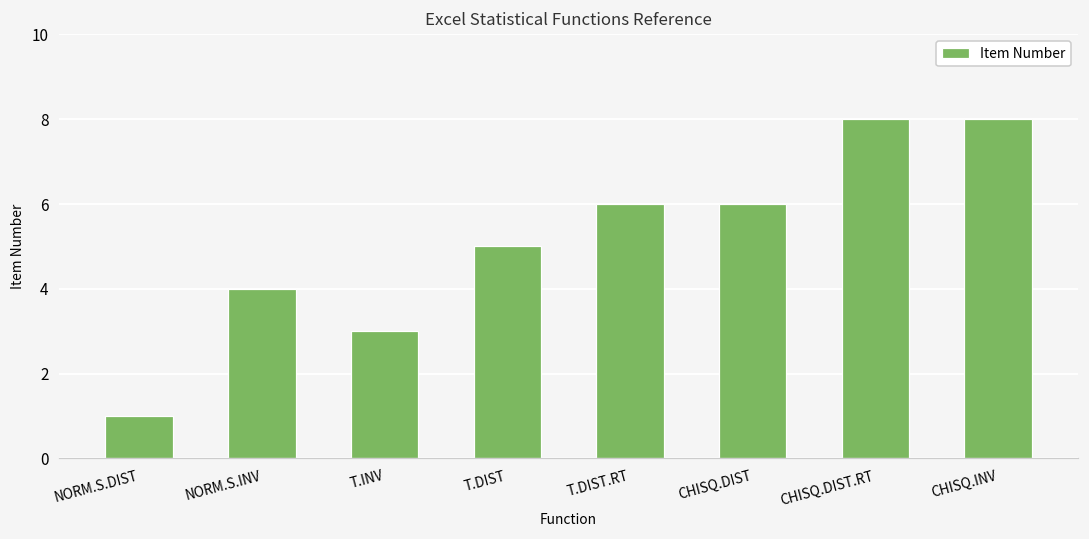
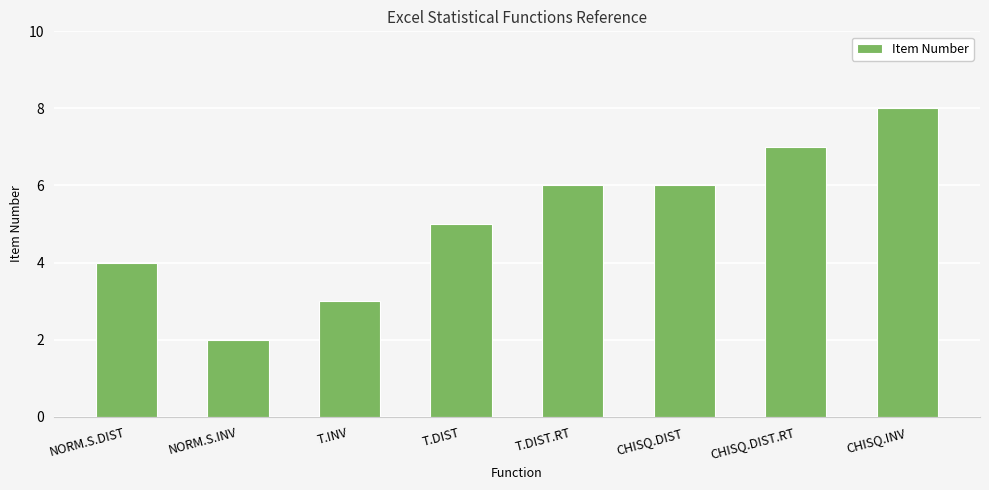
NORM.S.DIST: 1 -> 4
NORM.S.INV: 4 -> 2
CHISQ.DIST.RT: 8 -> 7
